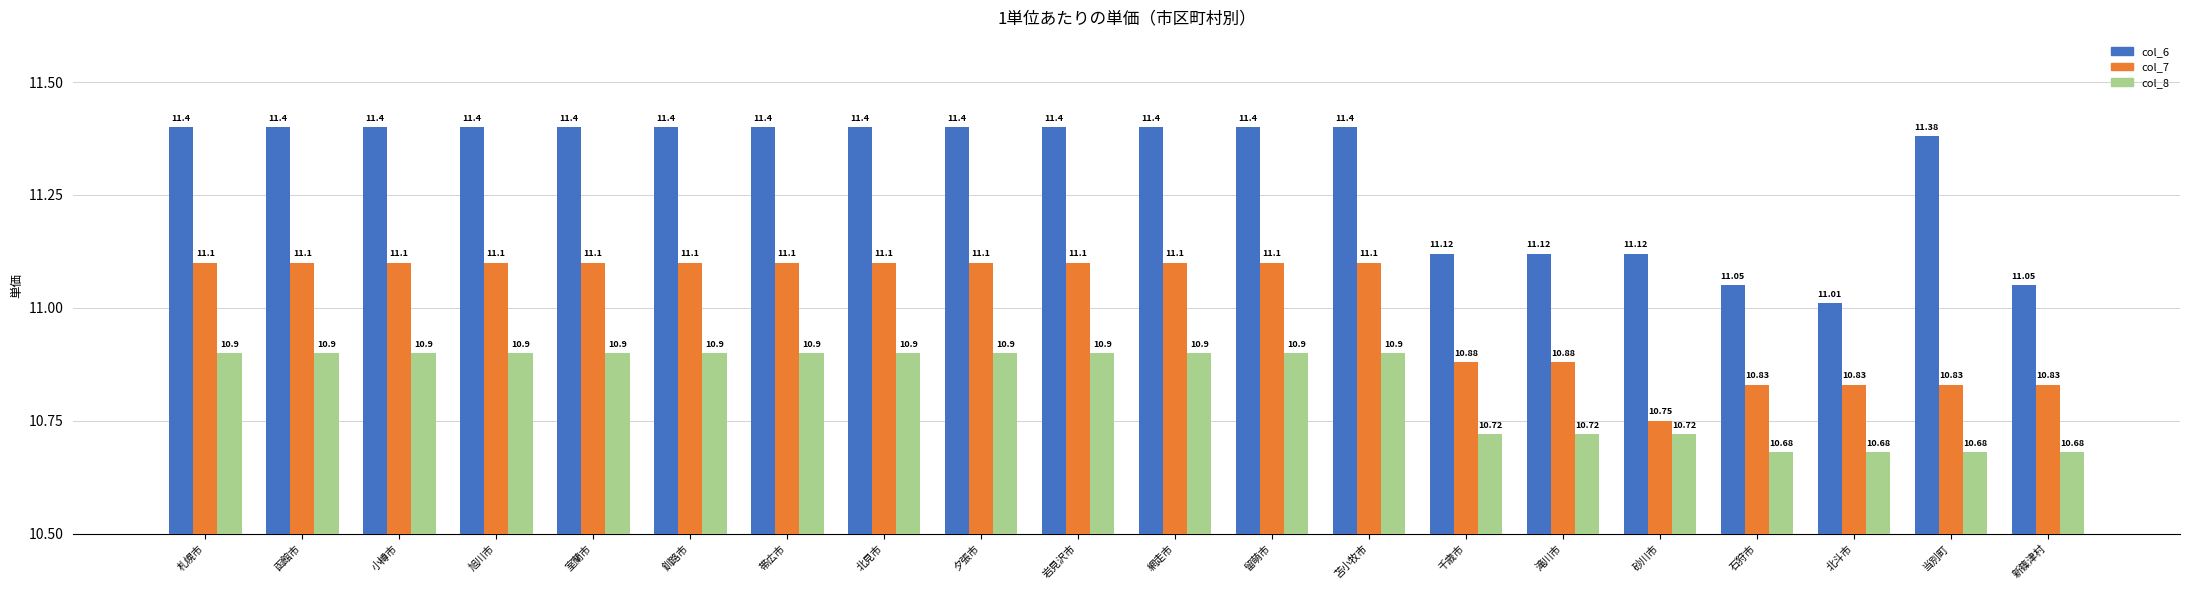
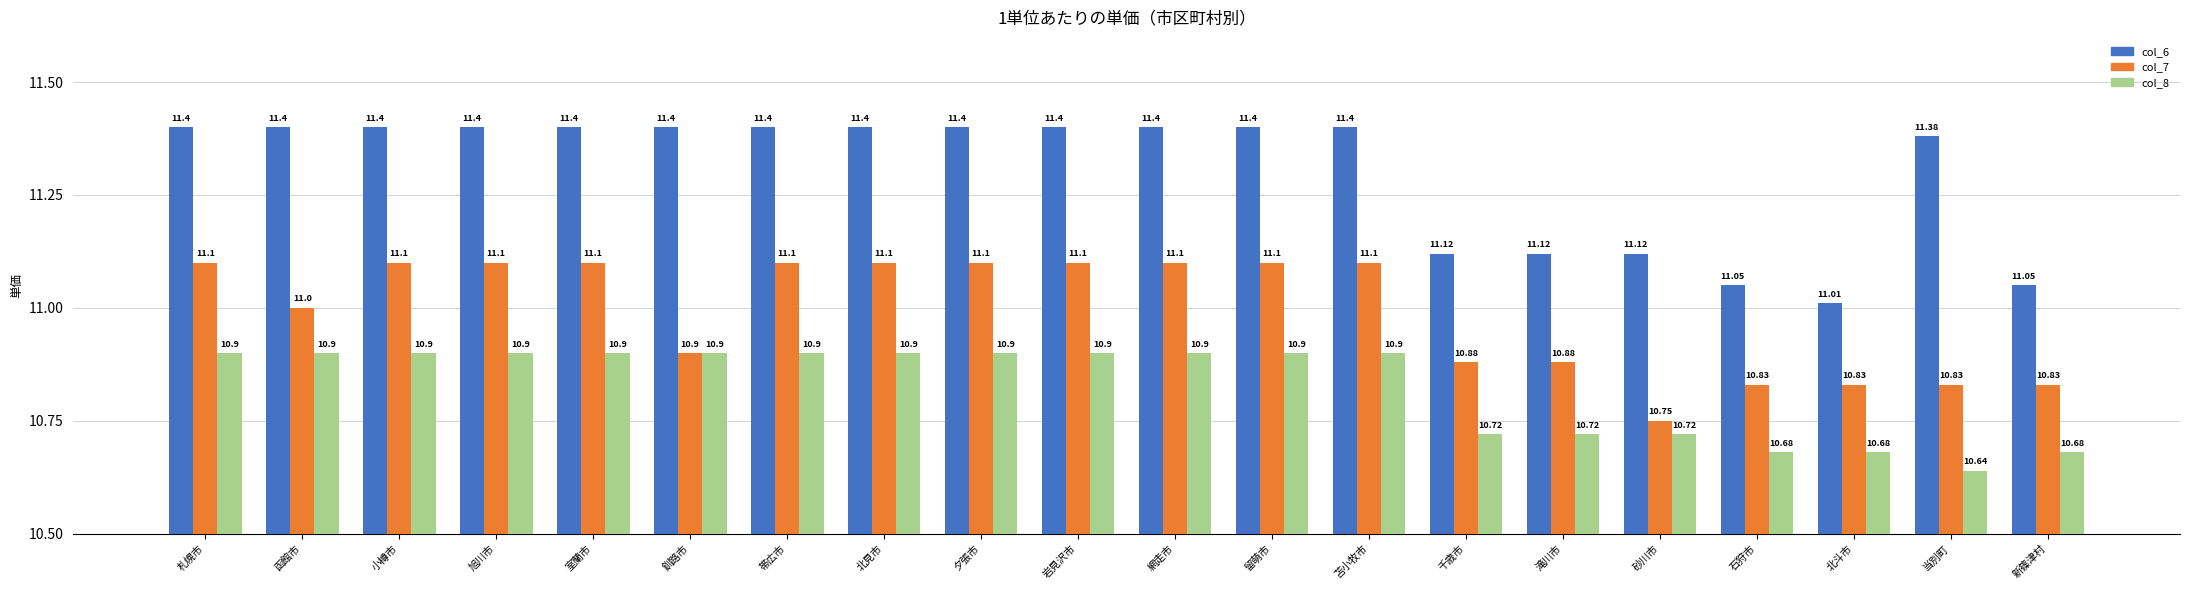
col_7, 函館市: 11.1 -> 11.0
col_7, 釧路市: 11.1 -> 10.9
col_8, 当別町: 10.68 -> 10.64
